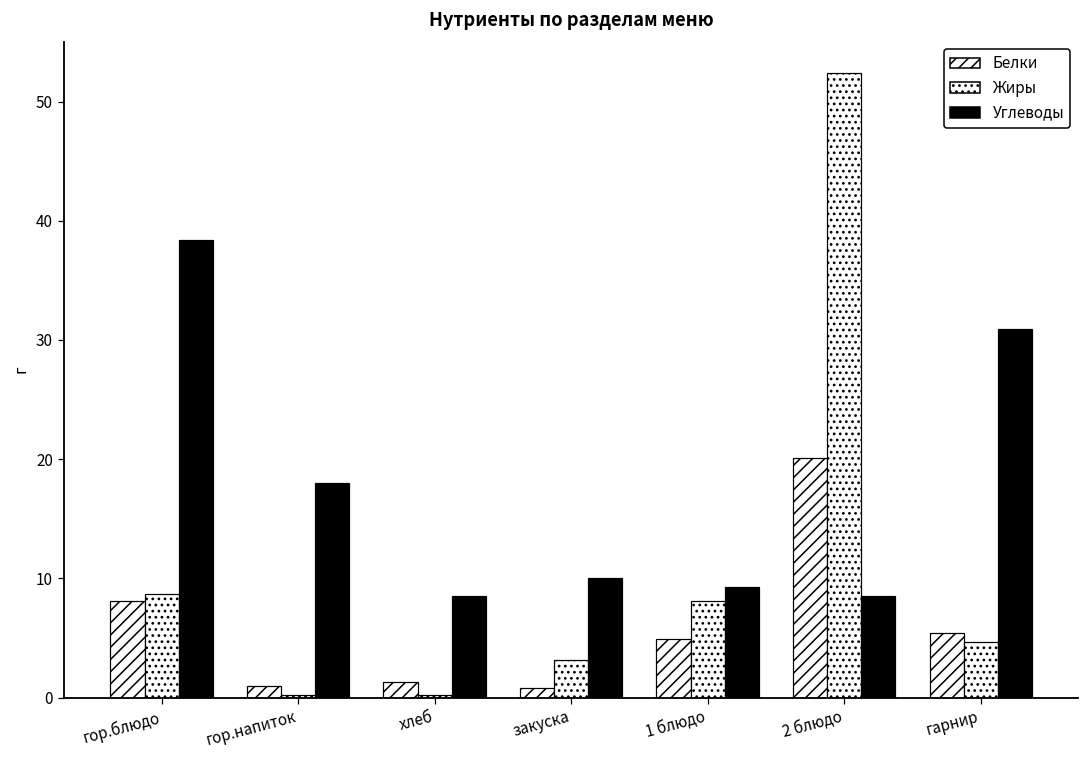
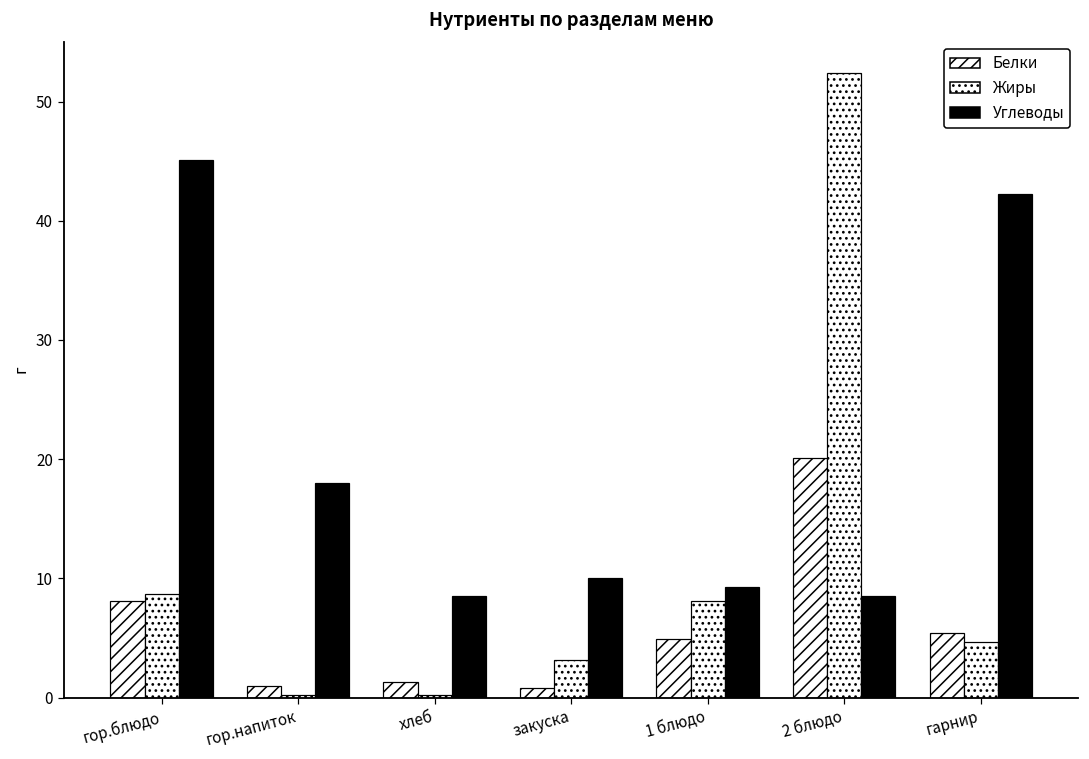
Углеводы, гор.блюдо: 38.4 -> 45.1
Углеводы, гарнир: 30.9 -> 42.2
